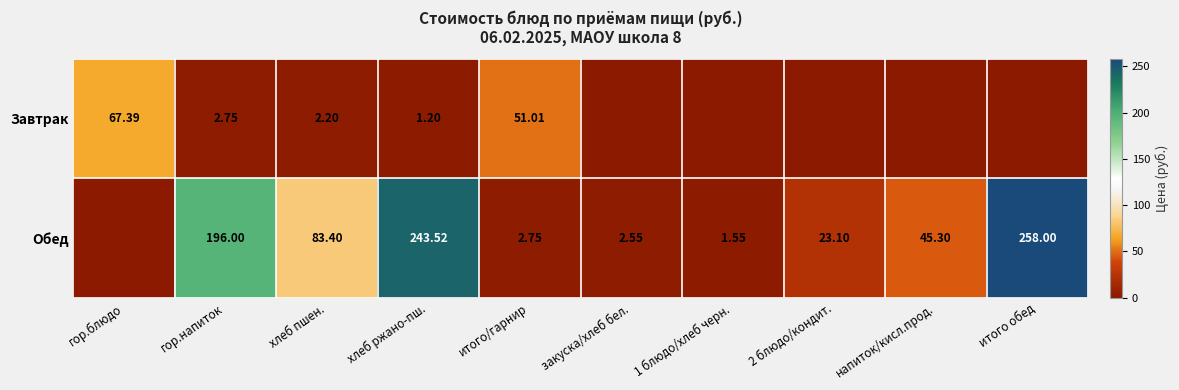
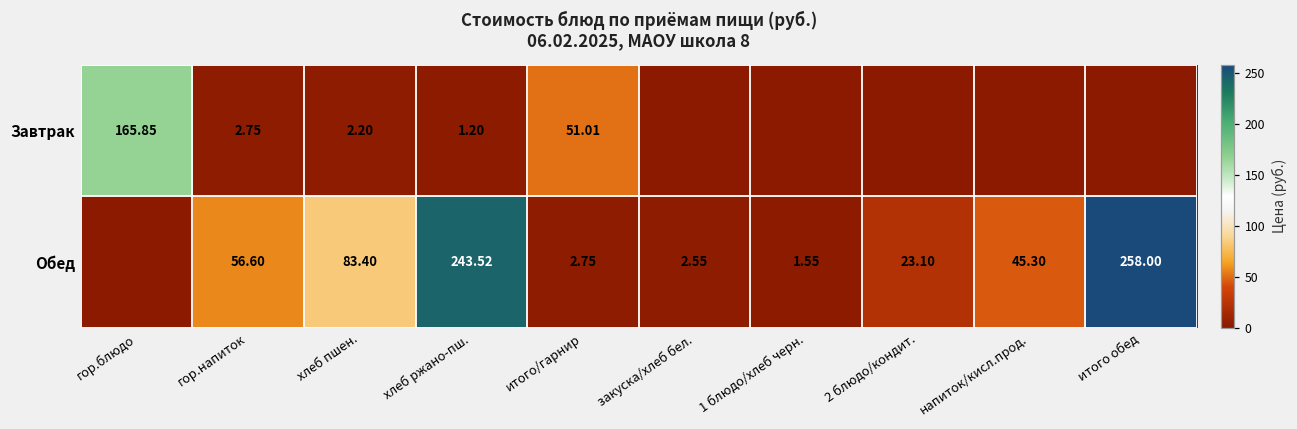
Завтрак, гор.блюдо: 67.39 -> 165.85
Обед, гор.напиток: 196.00 -> 56.60
